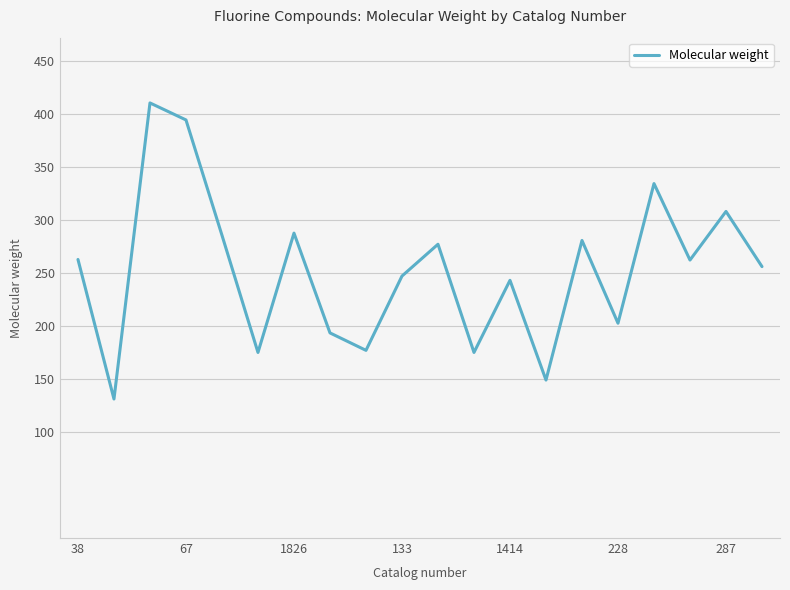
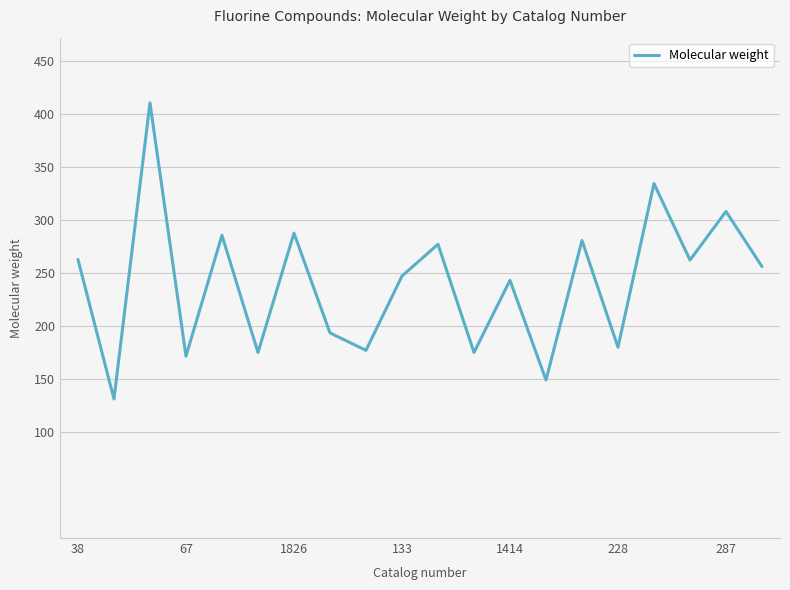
67: 394 -> 171
228: 203 -> 180
